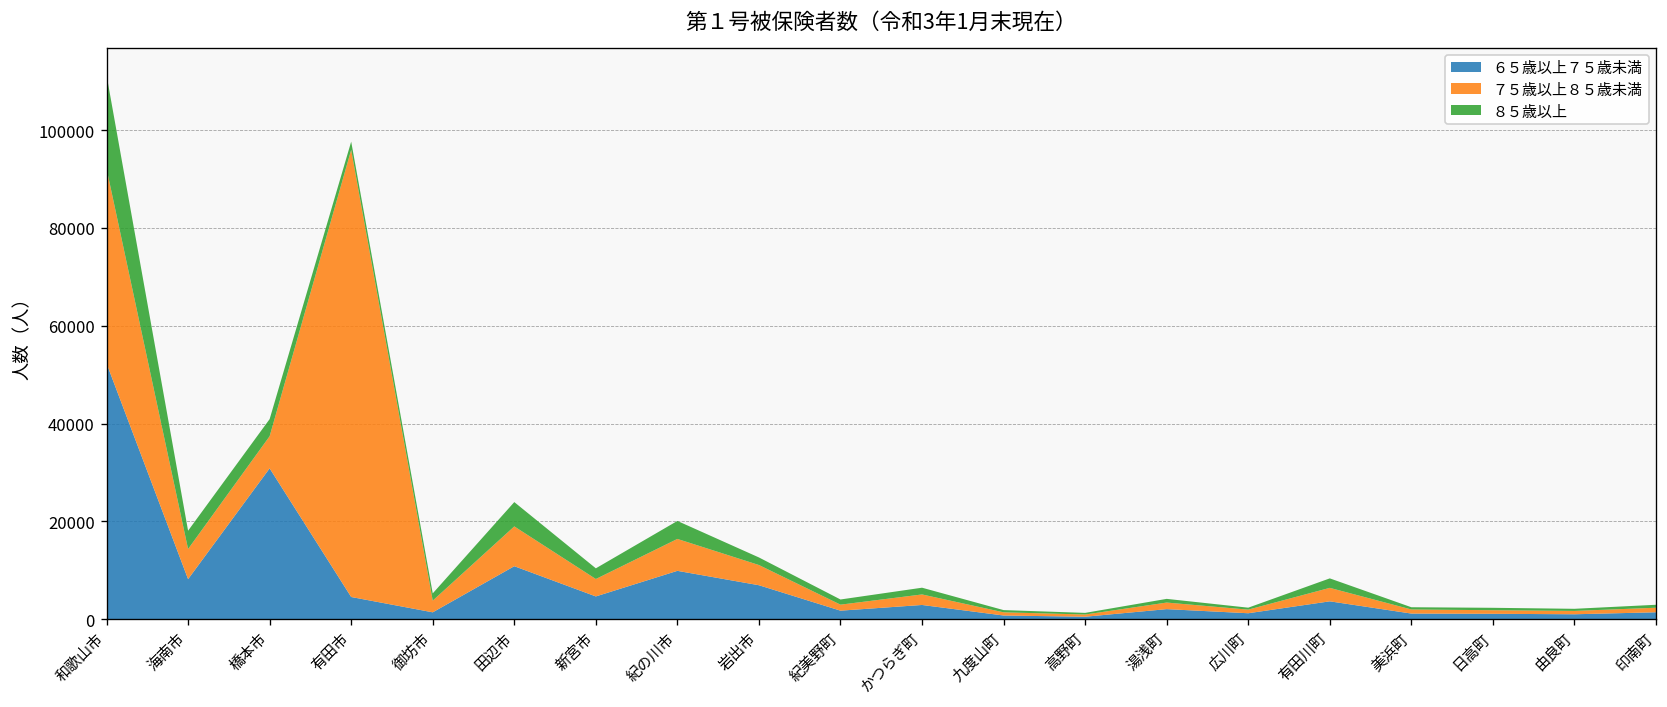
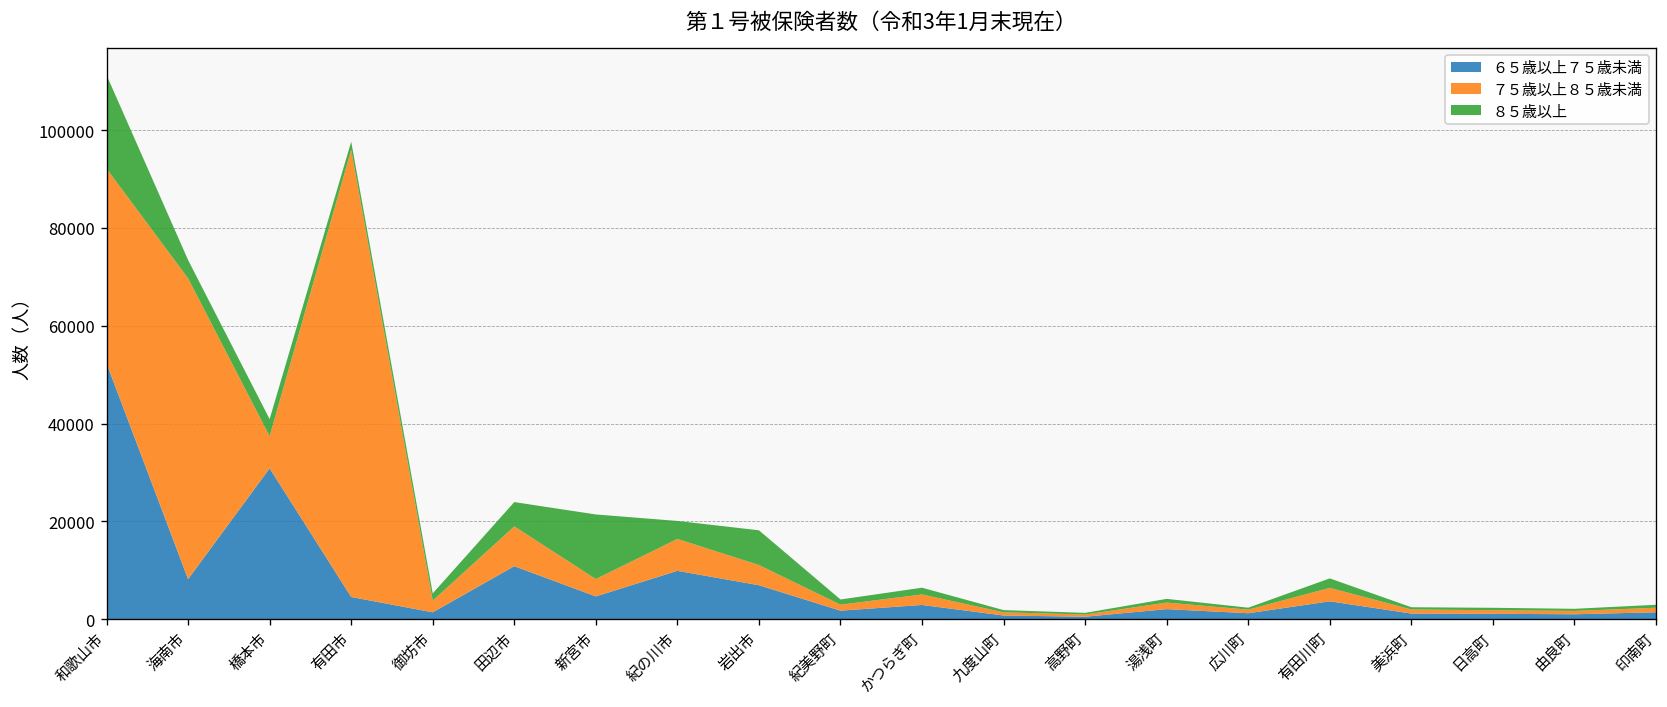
７５歳以上８５歳未満, 海南市: 6000 -> 61000
８５歳以上, 新宮市: 2000 -> 13000
８５歳以上, 岩出市: 2000 -> 7000
